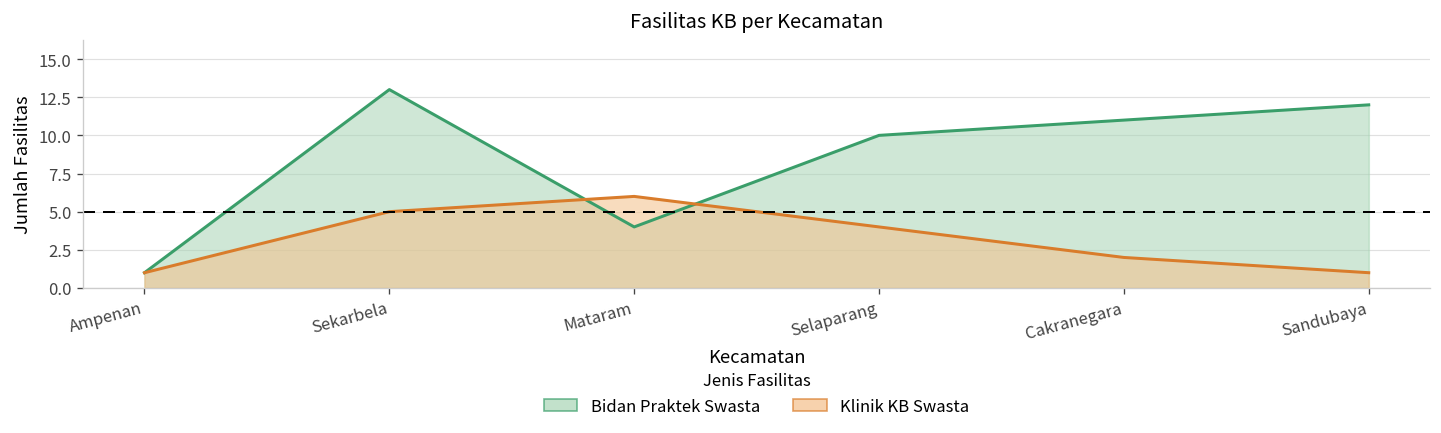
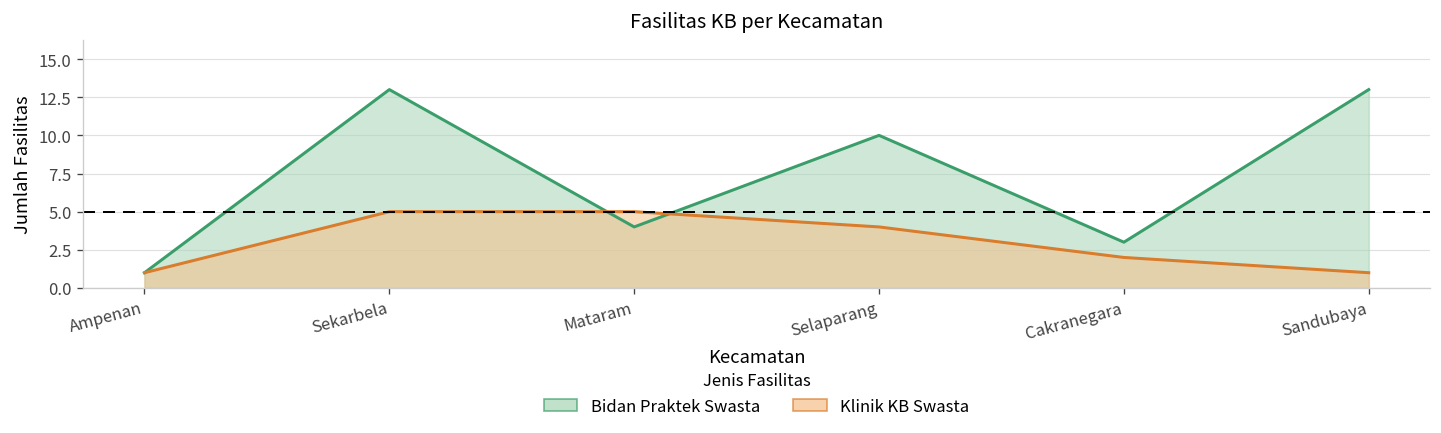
Klinik KB Swasta, Mataram: 6 -> 5
Bidan Praktek Swasta, Cakranegara: 11 -> 3
Bidan Praktek Swasta, Sandubaya: 12 -> 13
